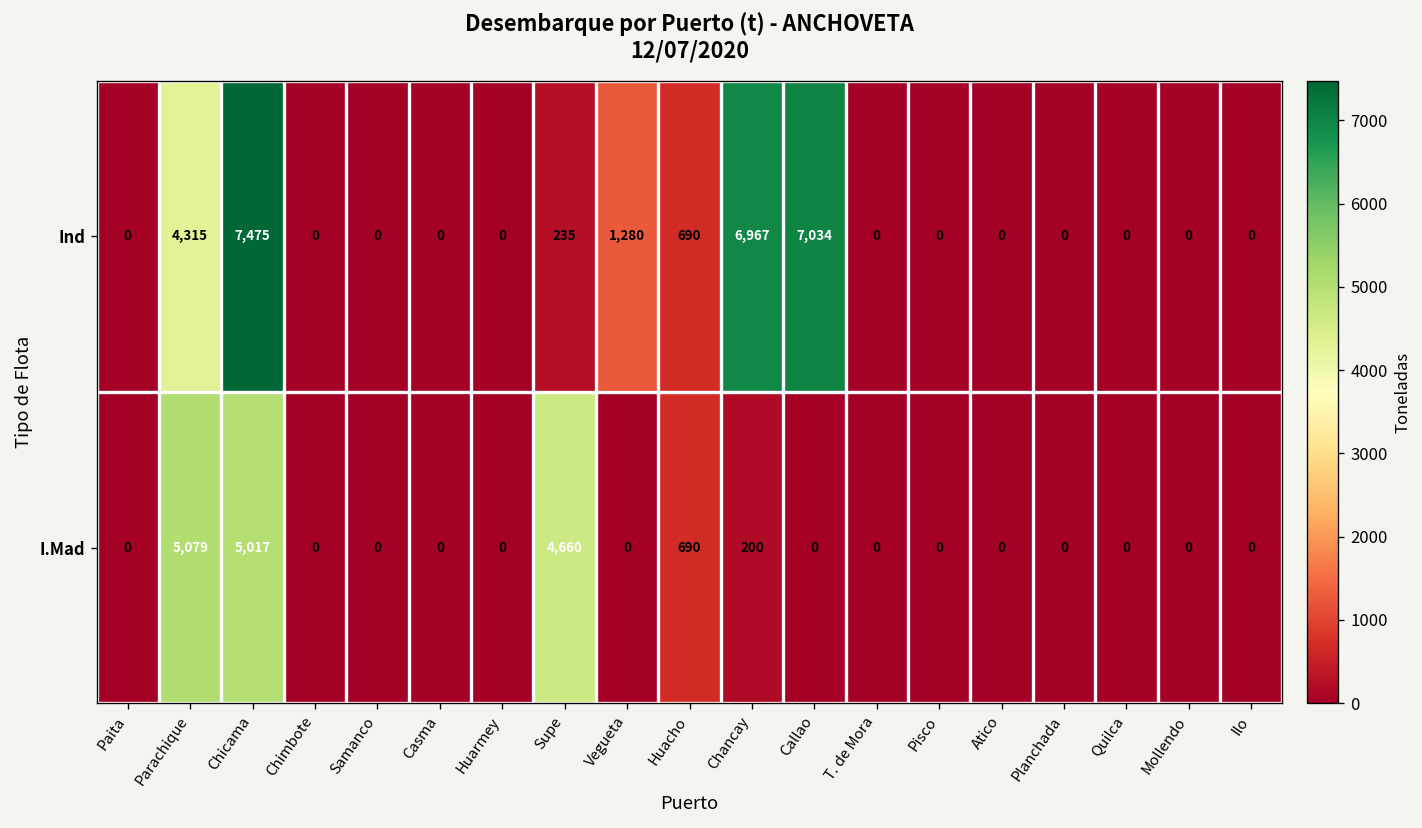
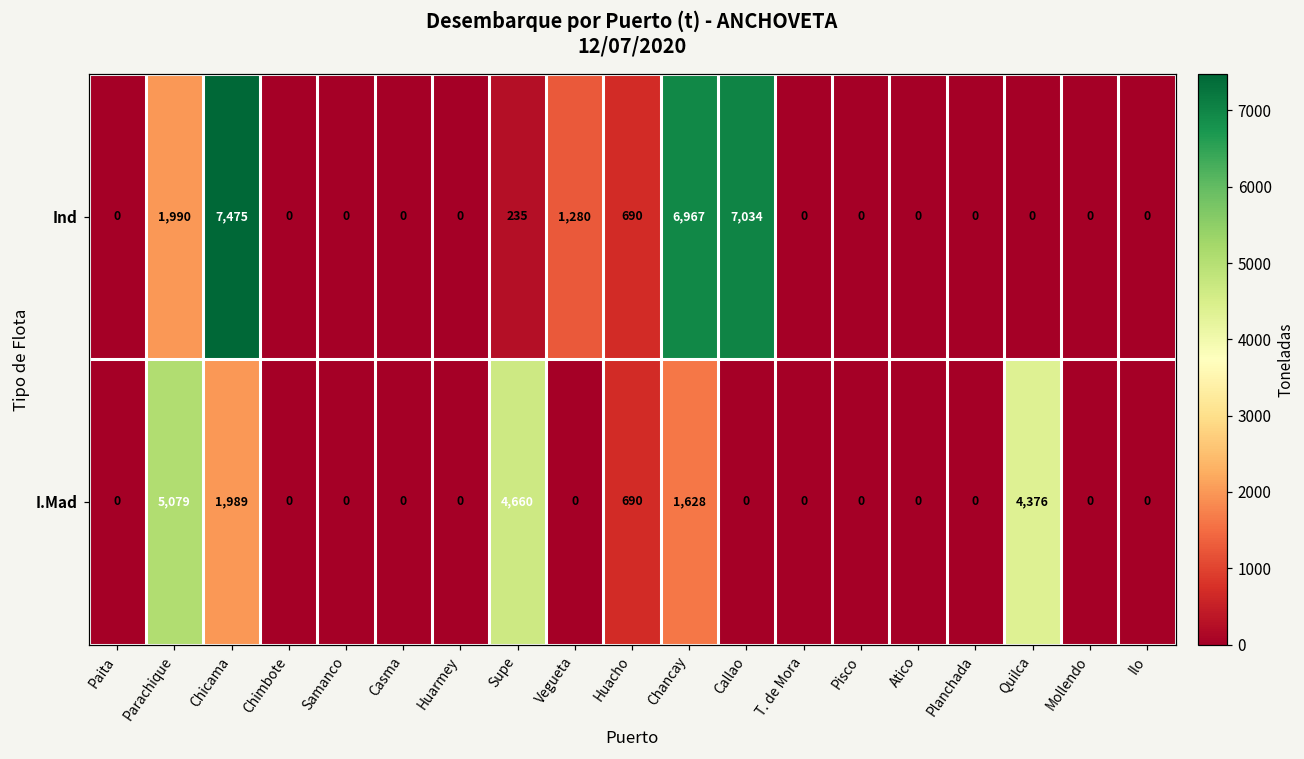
Ind, Parachique: 4,315 -> 1,990
I.Mad, Chicama: 5,017 -> 1,989
I.Mad, Chancay: 200 -> 1,628
I.Mad, Quilca: 0 -> 4,376
